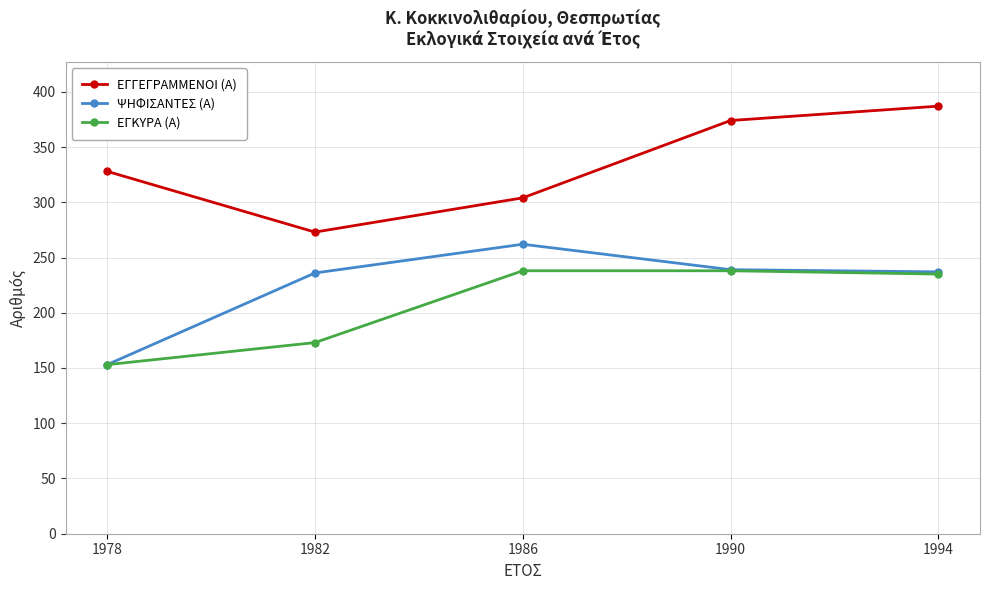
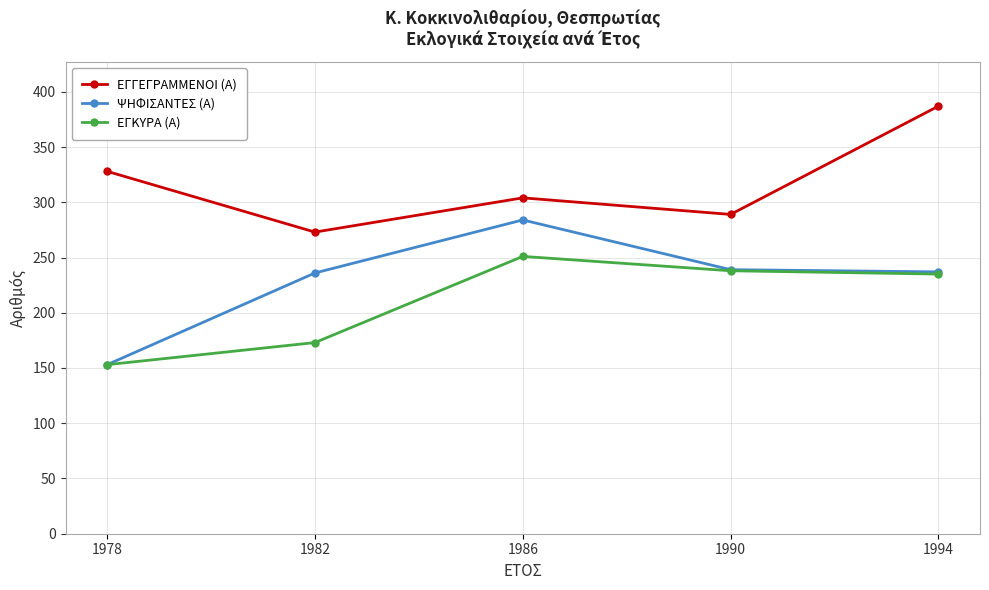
ΨΗΦΙΣΑΝΤΕΣ (Α), 1986: 262 -> 284
ΕΓΚΥΡΑ (Α), 1986: 238 -> 251
ΕΓΓΕΓΡΑΜΜΕΝΟΙ (Α), 1990: 374 -> 289
